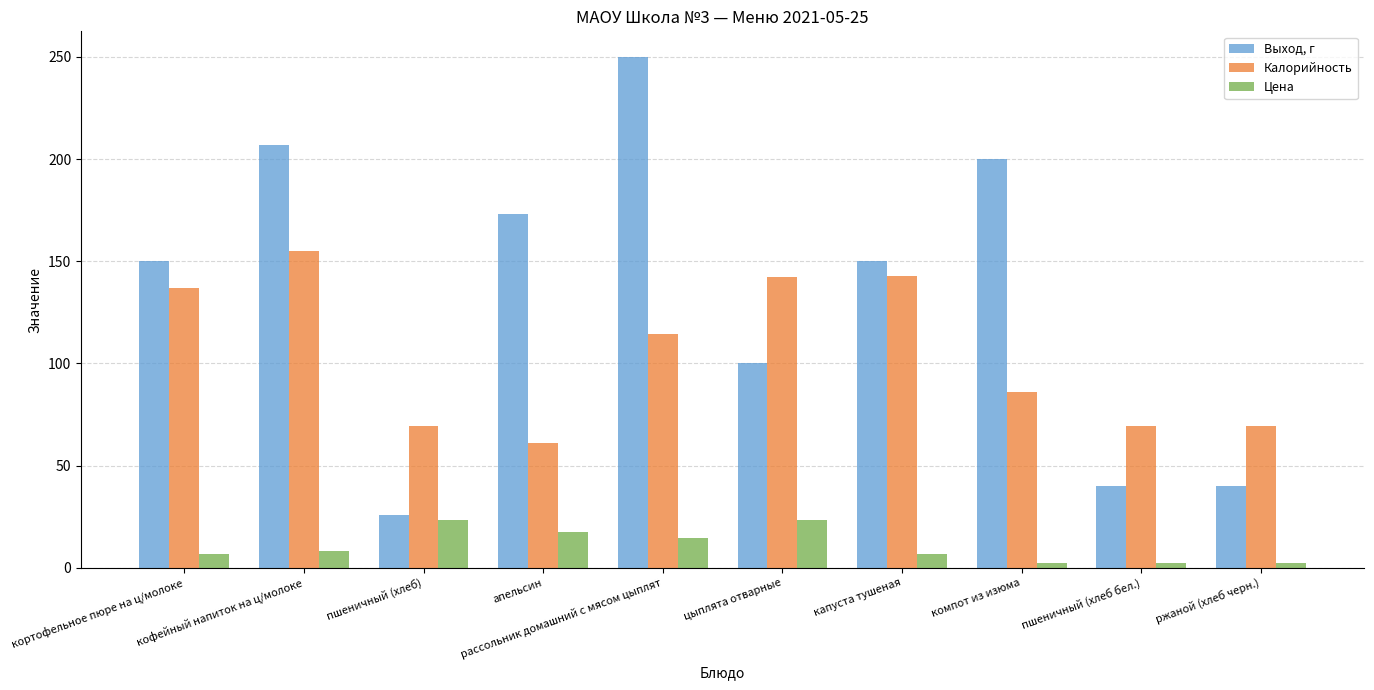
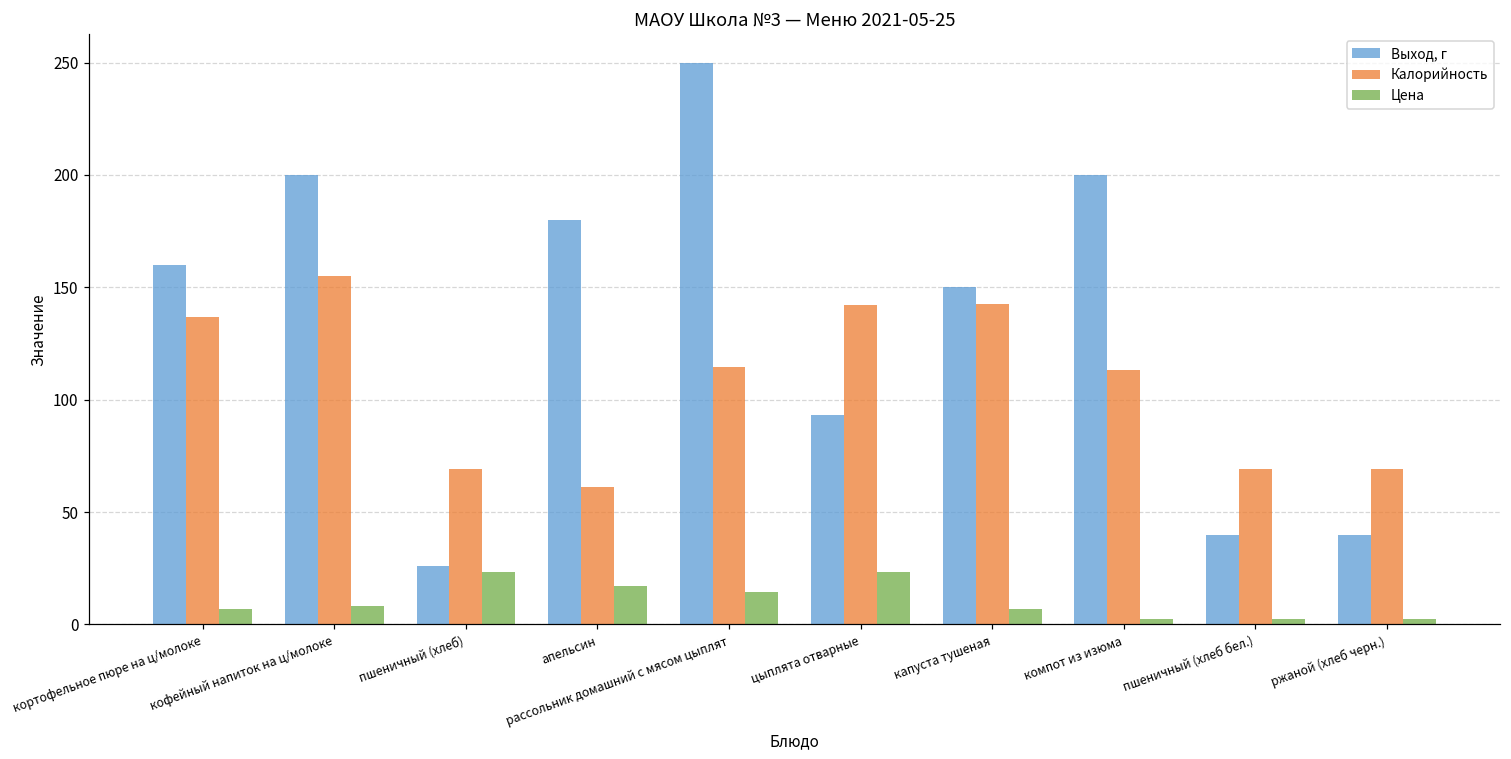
Выход, г, кортофельное пюре на ц/молоке: 150 -> 160
Выход, г, кофейный напиток на ц/молоке: 207 -> 200
Выход, г, апельсин: 173 -> 180
Выход, г, цыплята отварные: 100 -> 93
Калорийность, компот из изюма: 86 -> 113
